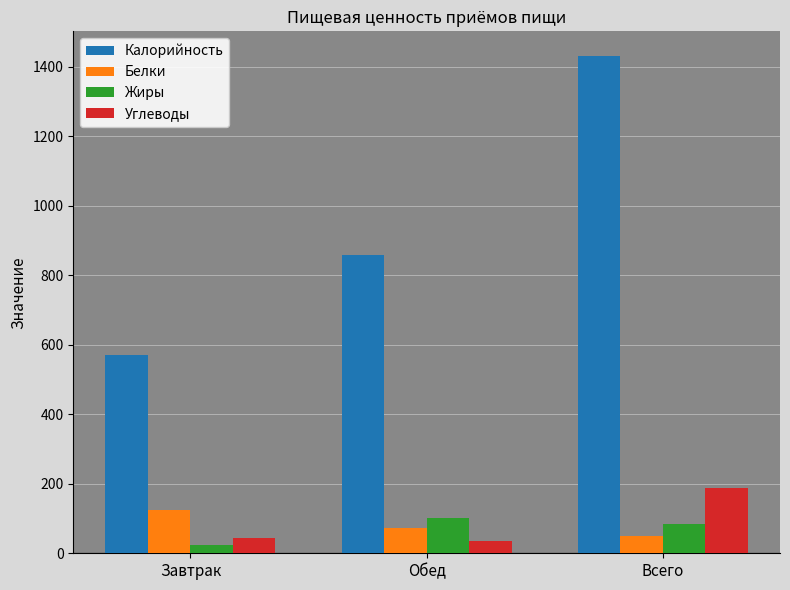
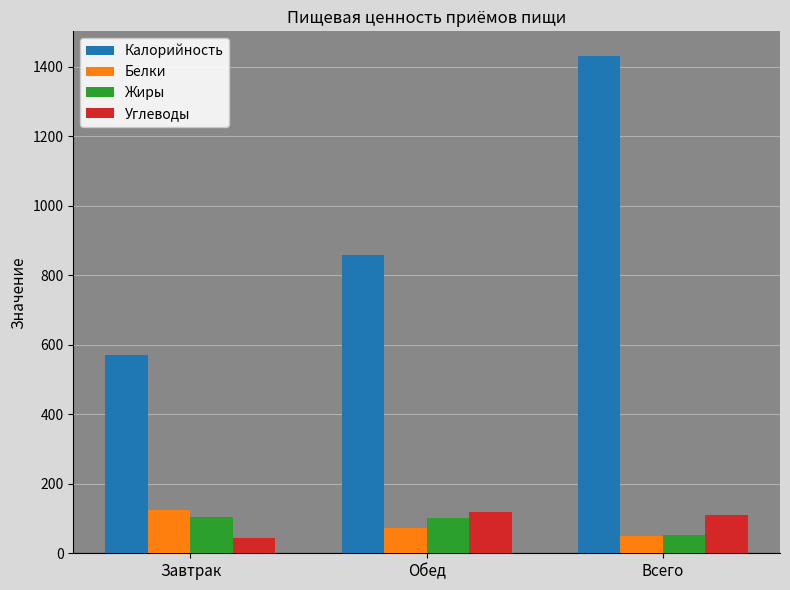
Жиры, Завтрак: 20 -> 110
Углеводы, Обед: 40 -> 120
Жиры, Всего: 80 -> 50
Углеводы, Всего: 190 -> 110
